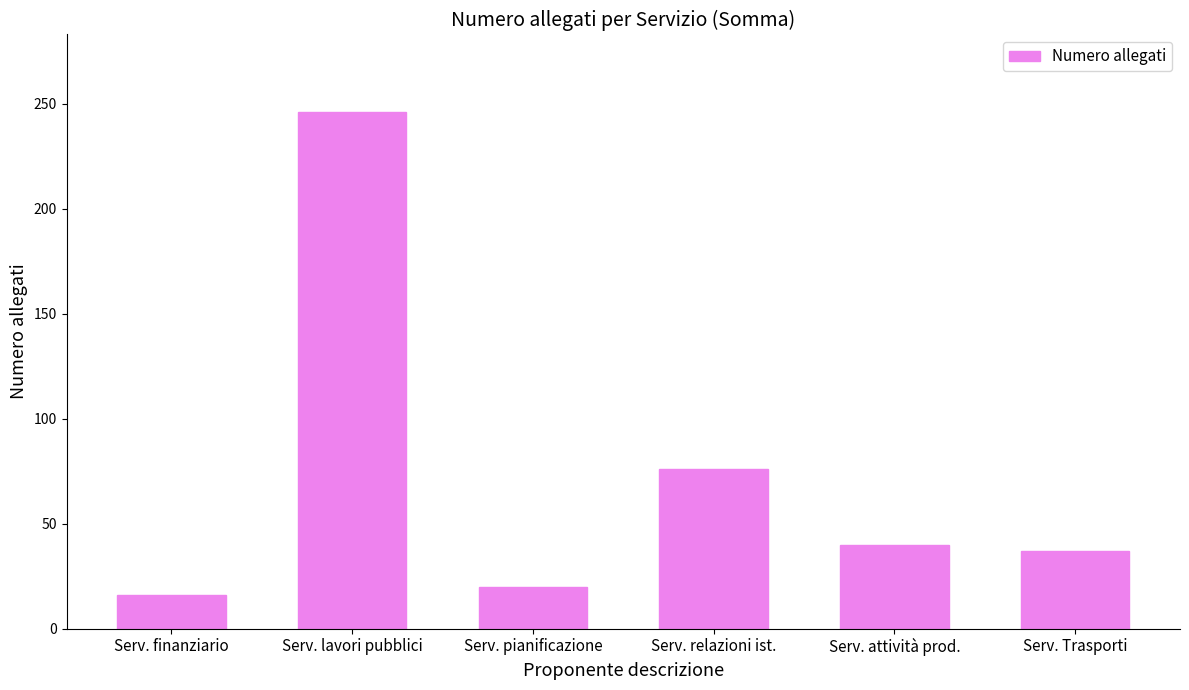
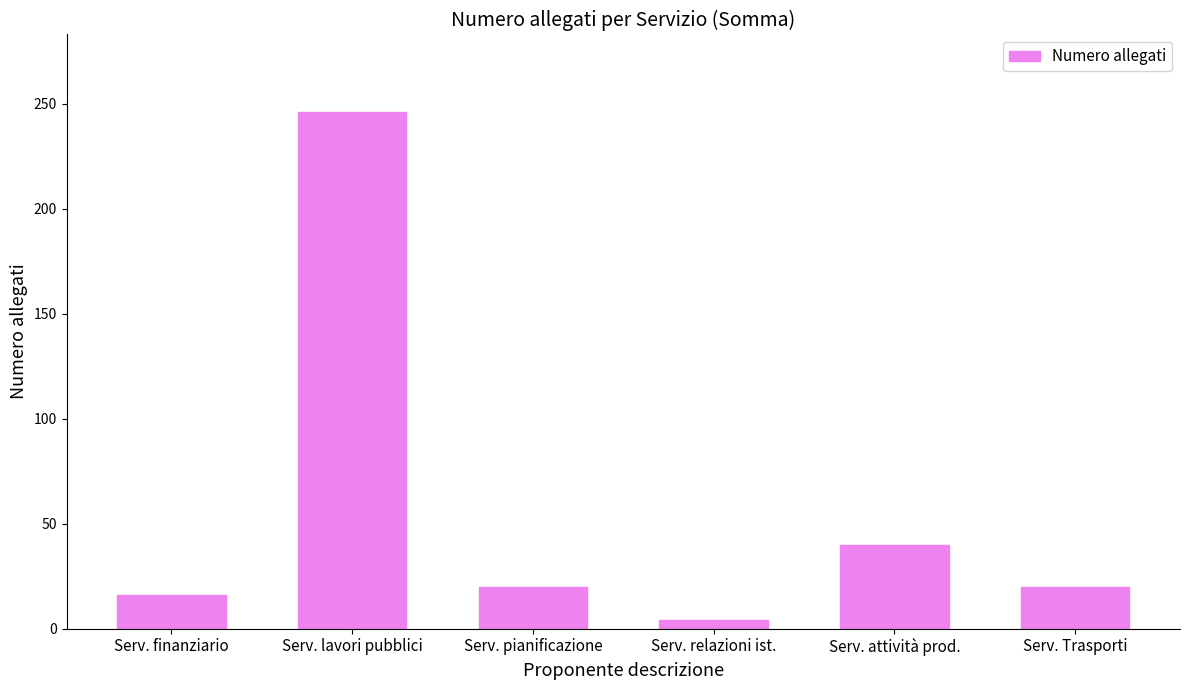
Serv. relazioni ist.: 76 -> 4
Serv. Trasporti: 37 -> 20
